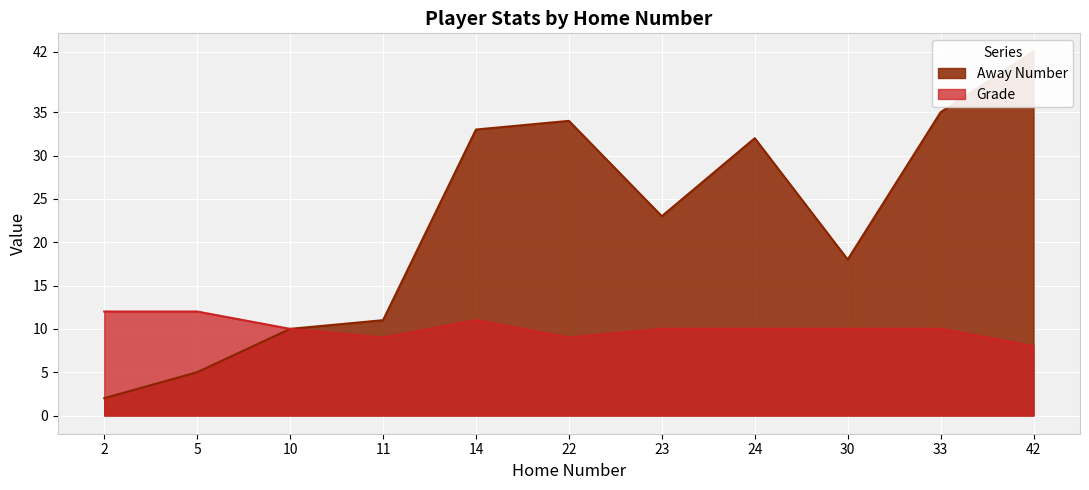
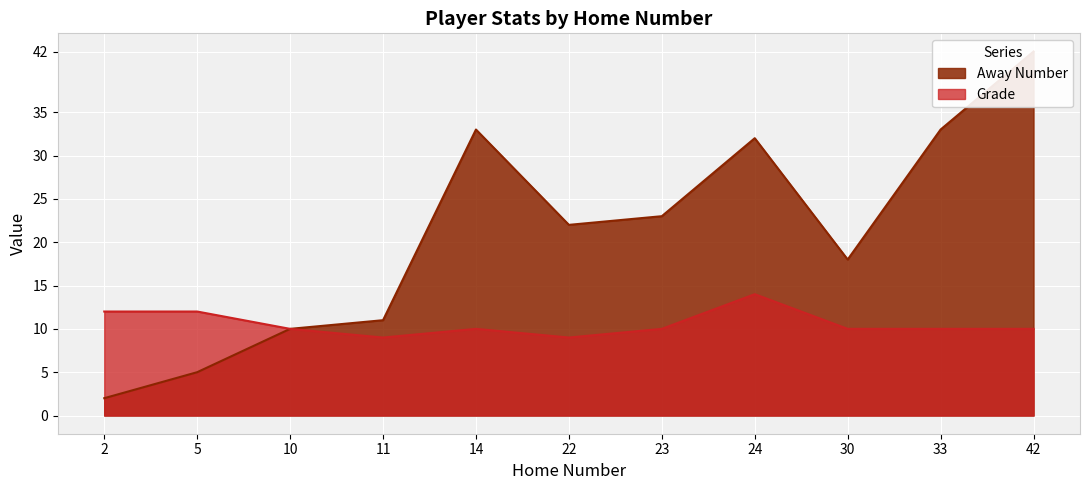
Grade, 14: 11 -> 10
Away Number, 22: 34 -> 22
Grade, 24: 10 -> 14
Away Number, 33: 35 -> 33
Grade, 42: 8 -> 10
